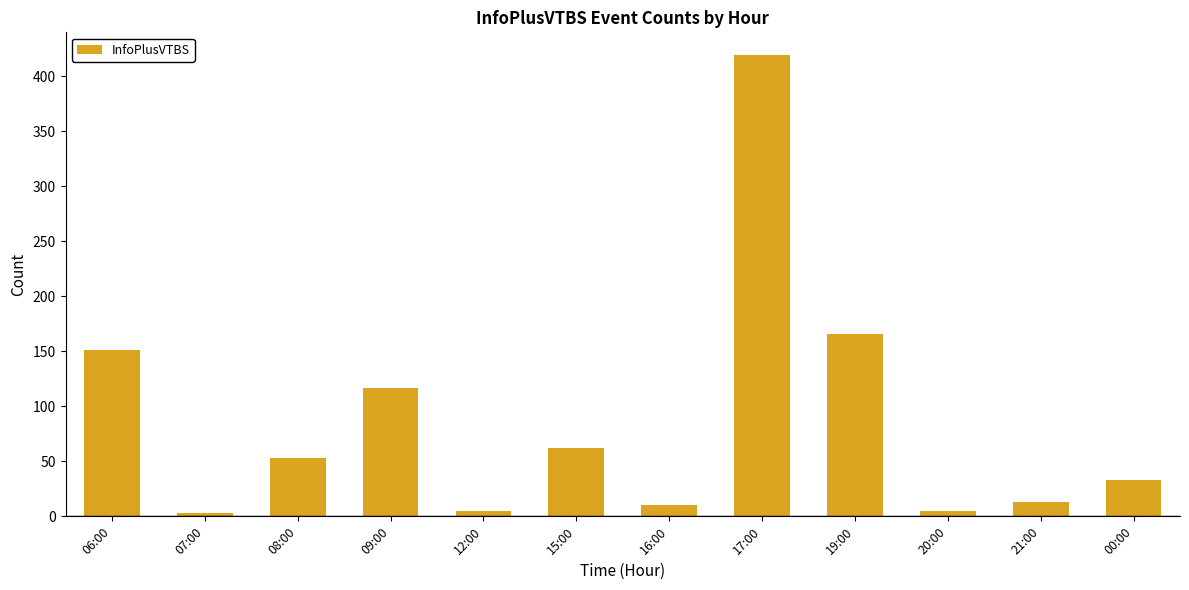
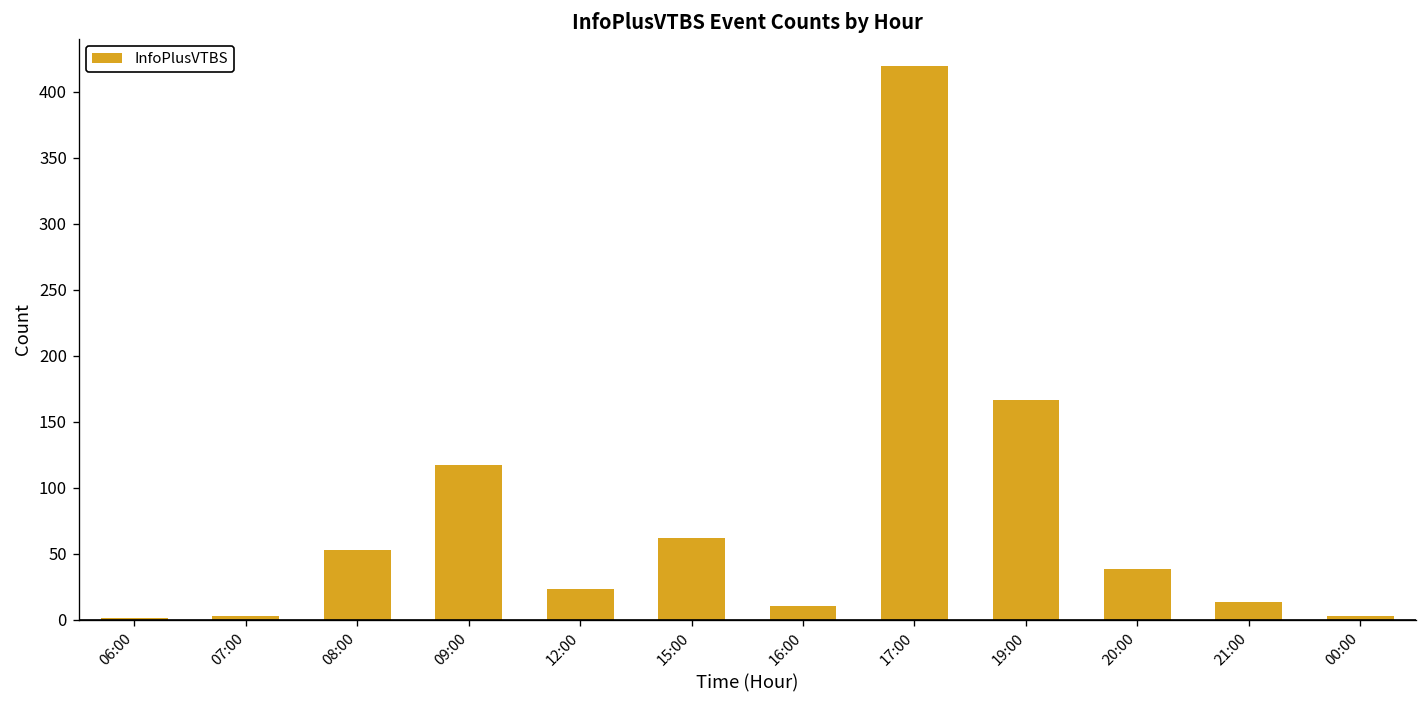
06:00: 151 -> 1
12:00: 5 -> 23
20:00: 5 -> 38
00:00: 33 -> 3
